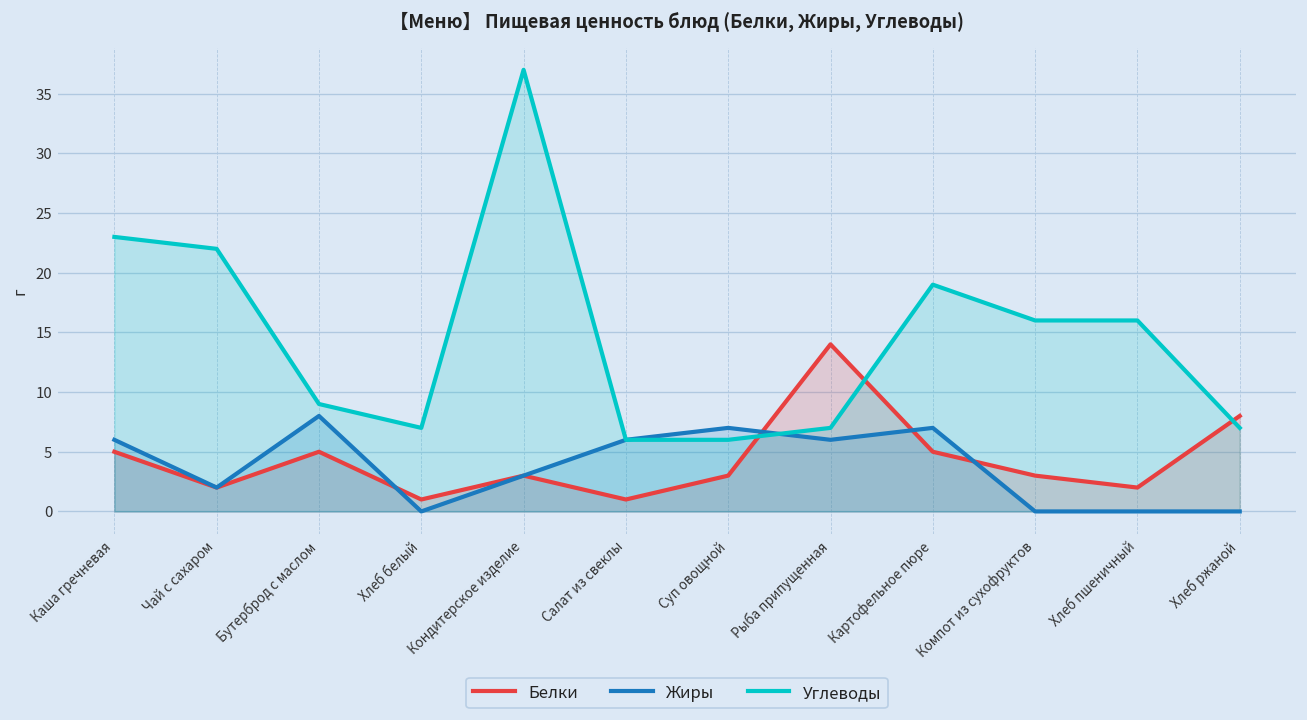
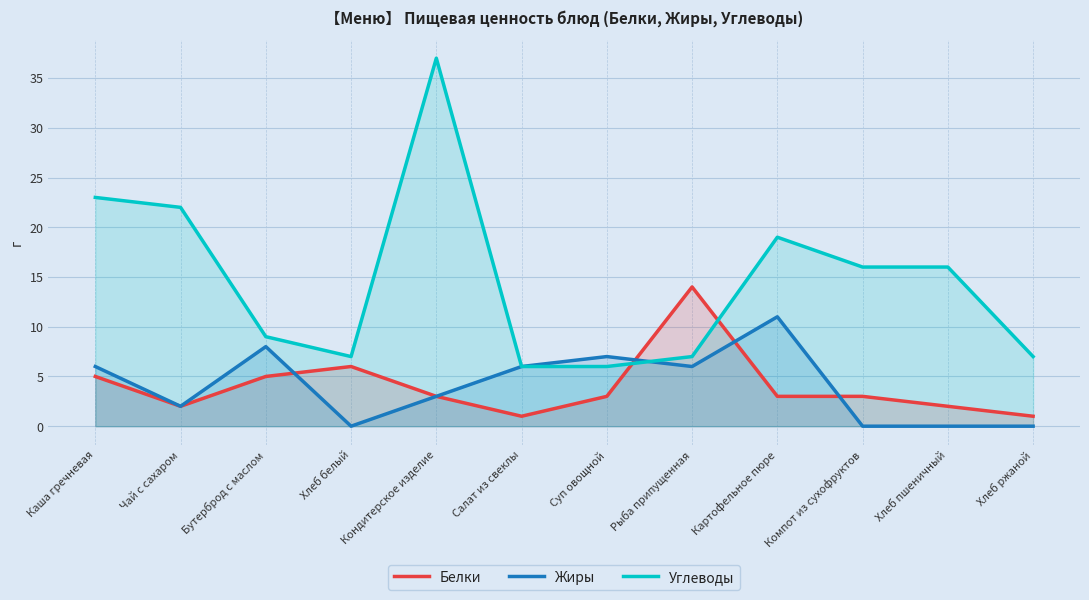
Белки, Хлеб белый: 1 -> 6
Белки, Картофельное пюре: 5 -> 3
Жиры, Картофельное пюре: 7 -> 11
Белки, Хлеб ржаной: 8 -> 1
